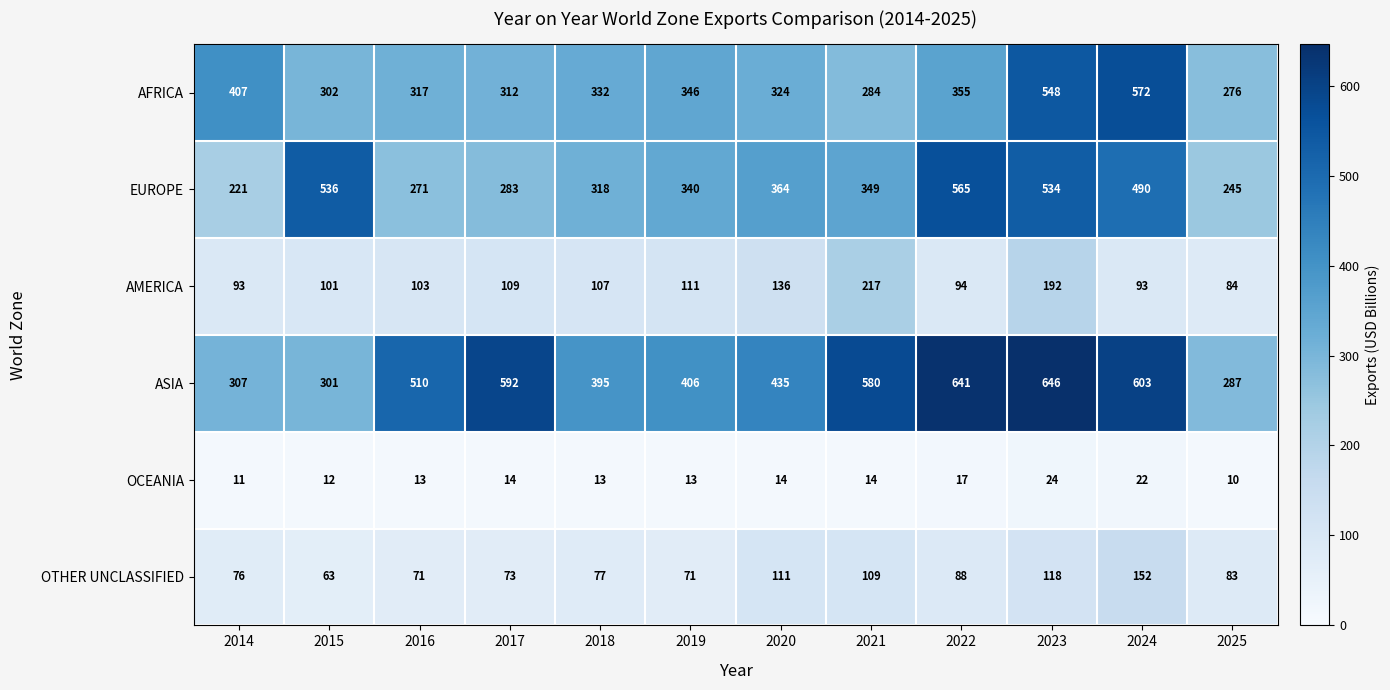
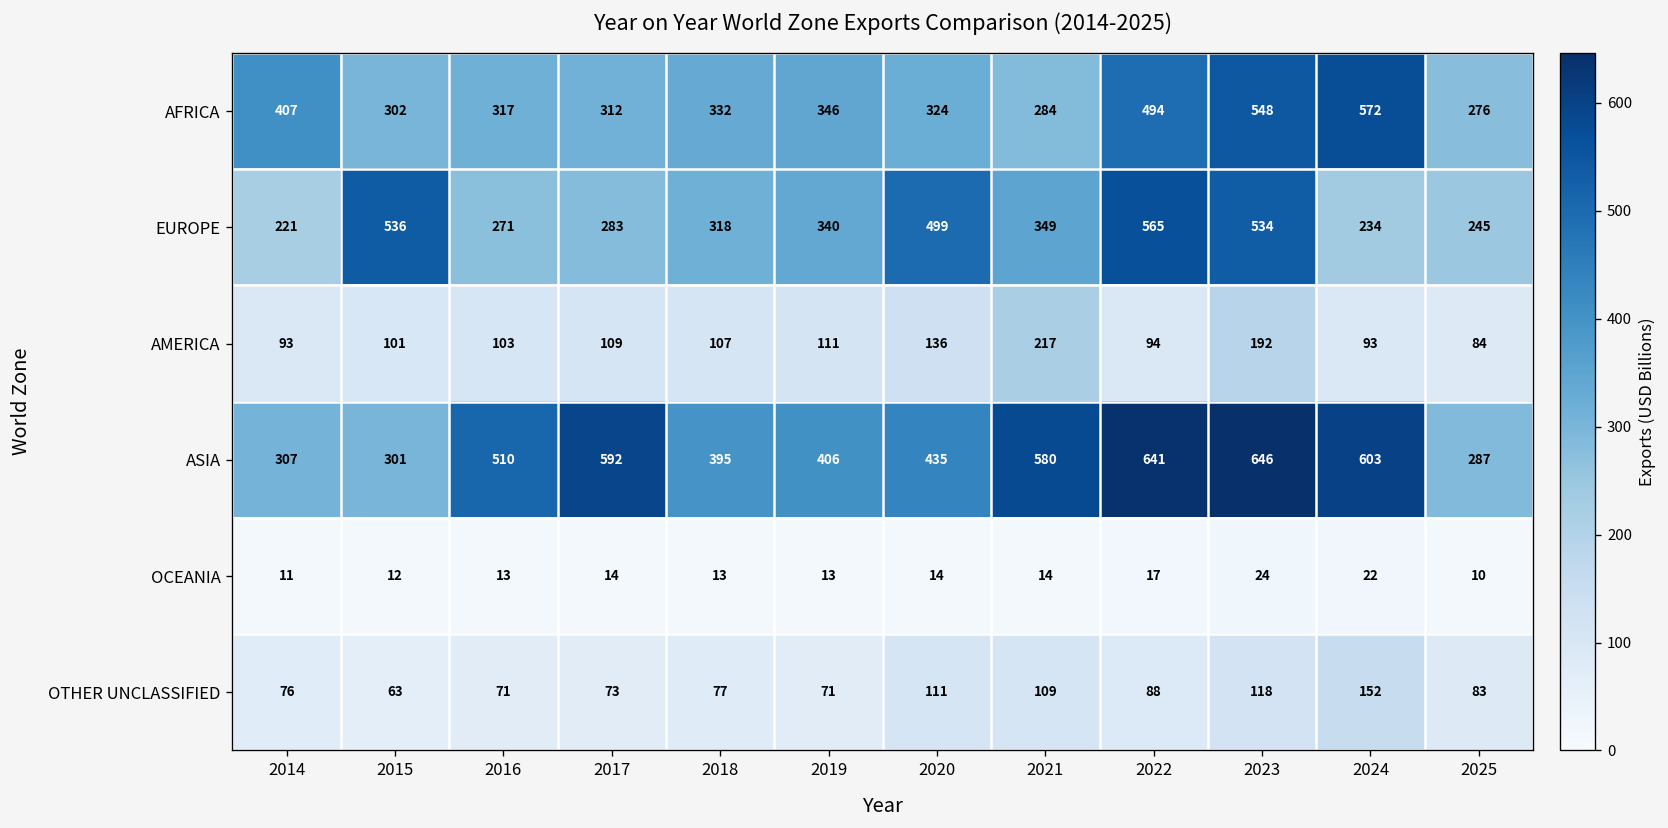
AFRICA, 2022: 355 -> 494
EUROPE, 2020: 364 -> 499
EUROPE, 2024: 490 -> 234
